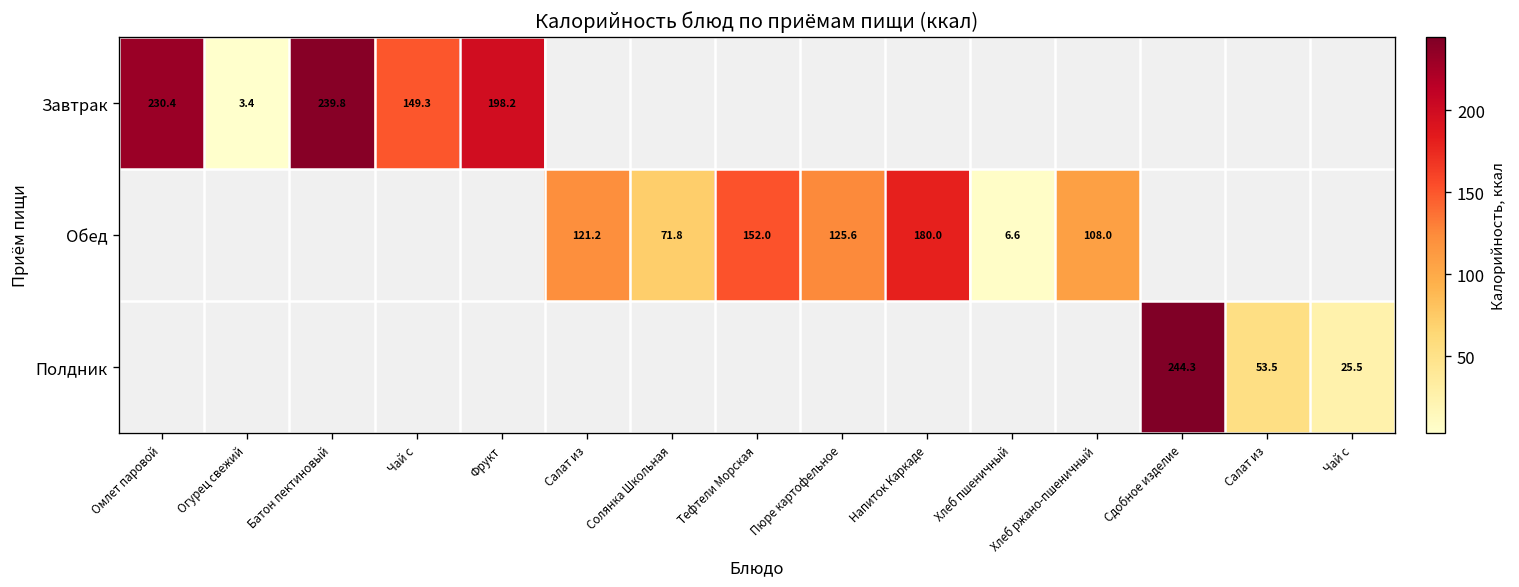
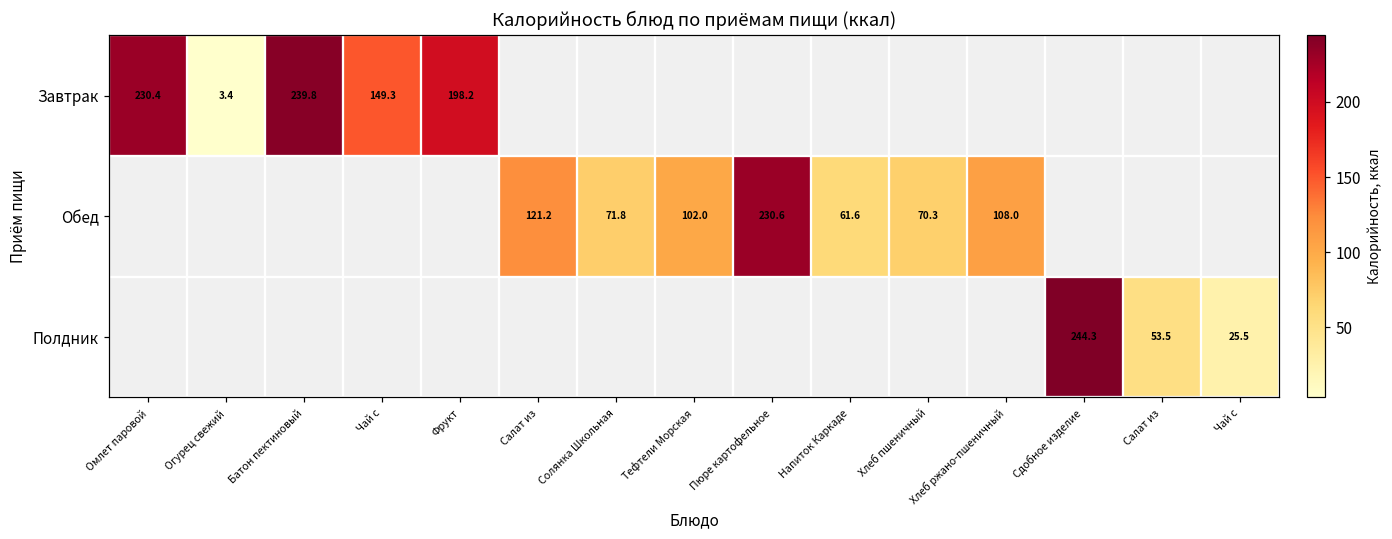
Обед, Тефтели Морская: 152.0 -> 102.0
Обед, Пюре картофельное: 125.6 -> 230.6
Обед, Напиток Каркаде: 180.0 -> 61.6
Обед, Хлеб пшеничный: 6.6 -> 70.3
